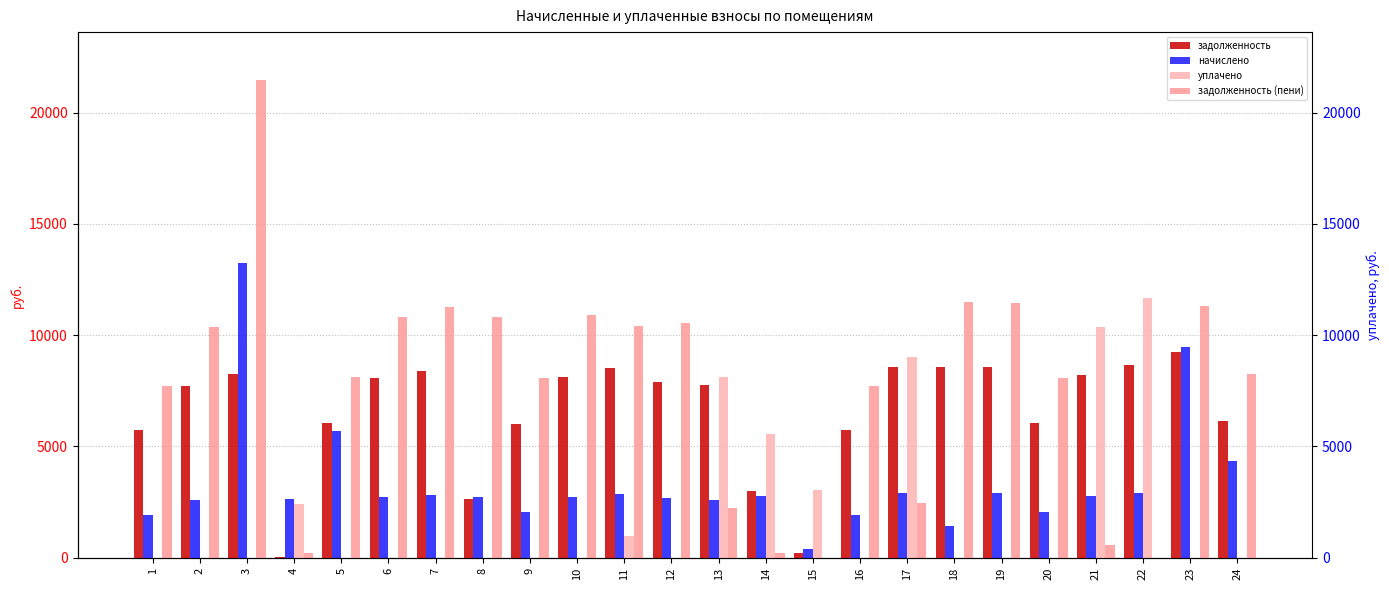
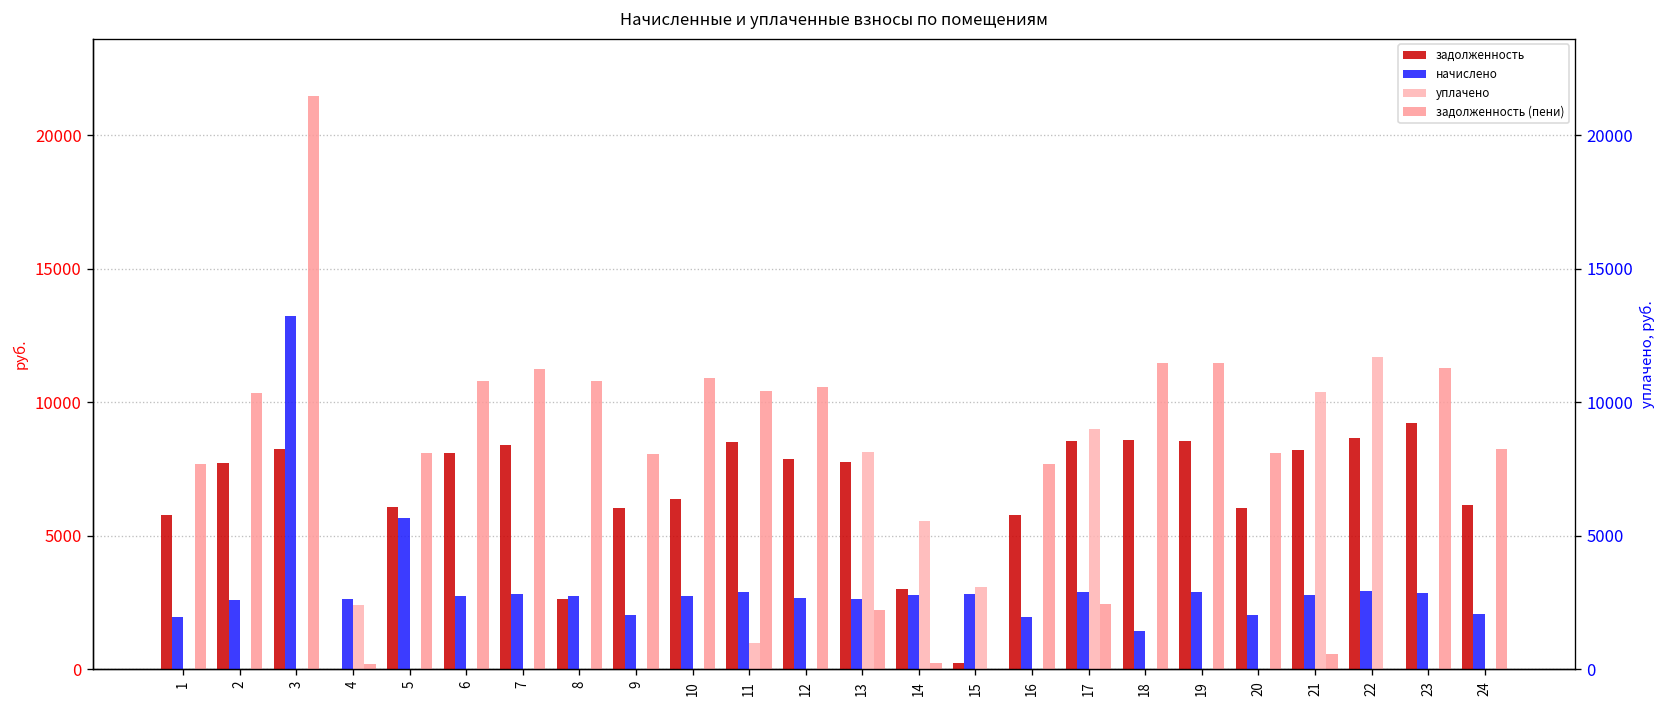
задолженность, 10: 8100 -> 6400
начислено, 15: 400 -> 2800
начислено, 23: 9500 -> 2900
начислено, 24: 4400 -> 2100
